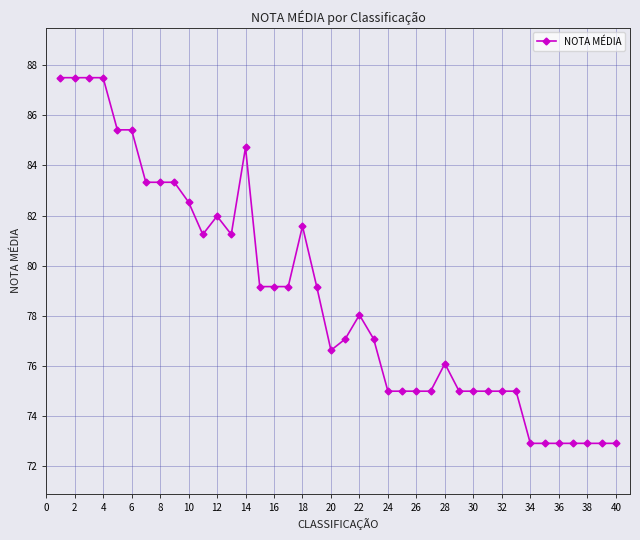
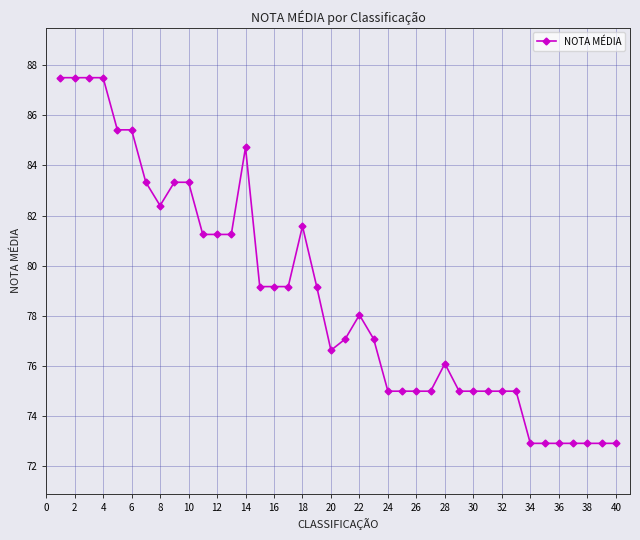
8: 83.3 -> 82.4
10: 82.5 -> 83.3
12: 82.0 -> 81.3
